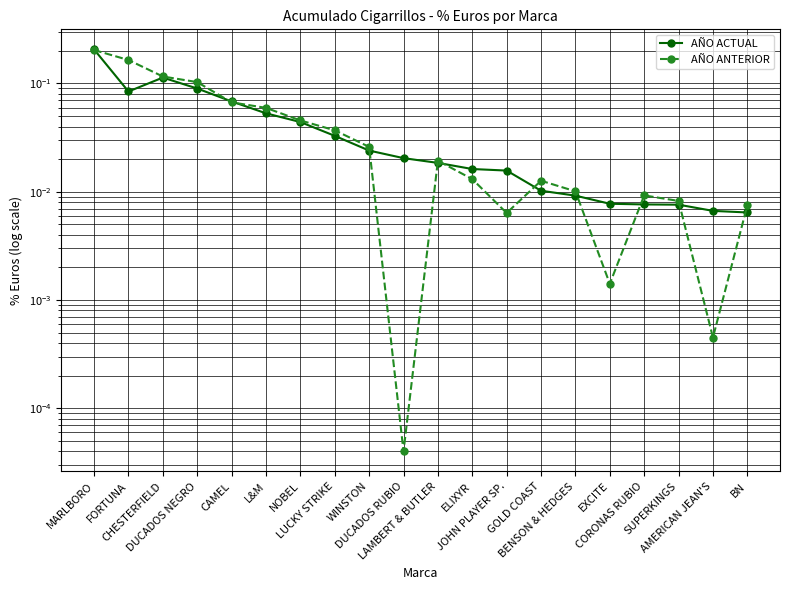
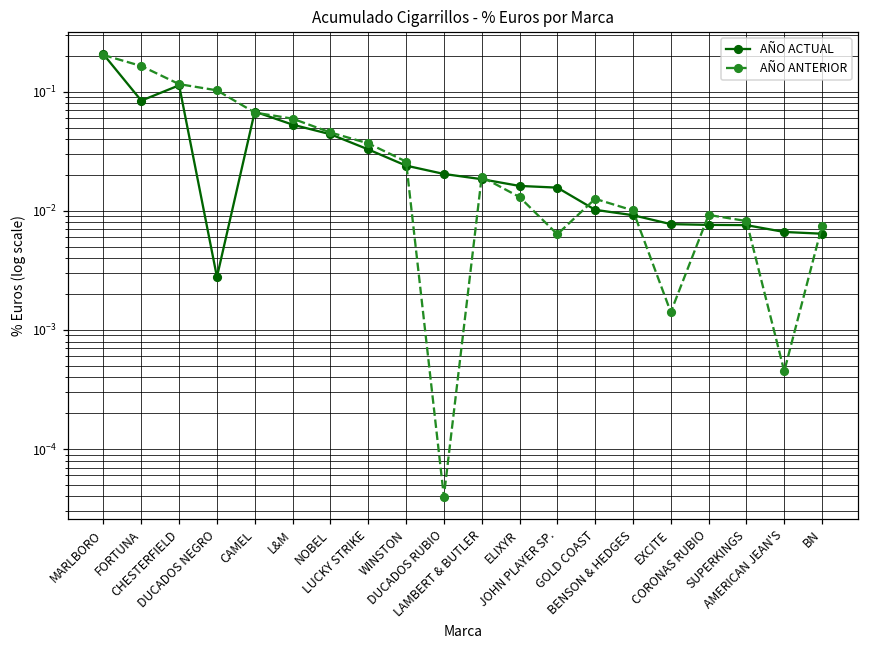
AÑO ACTUAL, DUCADOS NEGRO: 0.09 -> 0.0028
